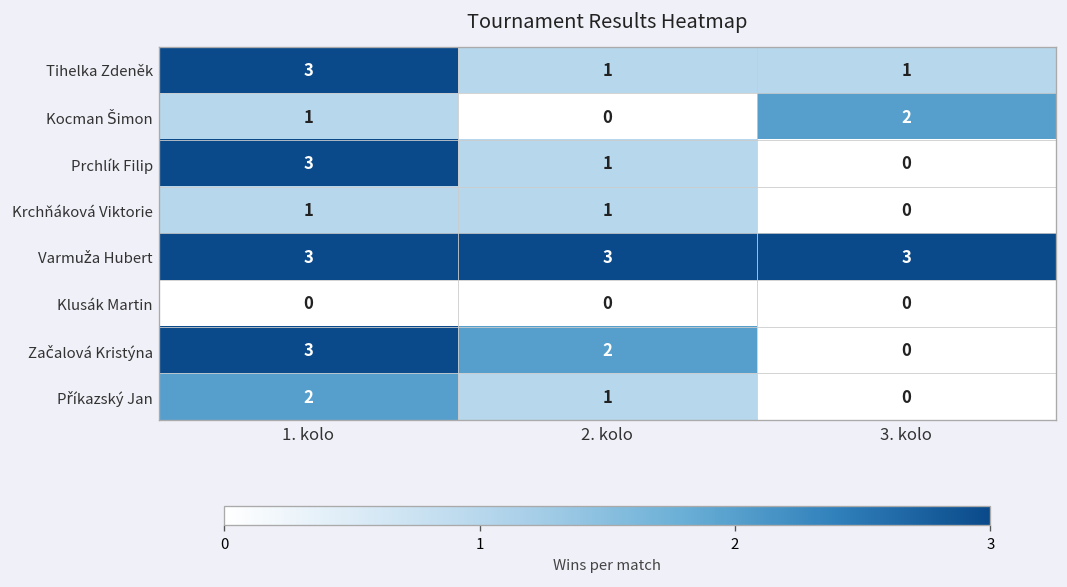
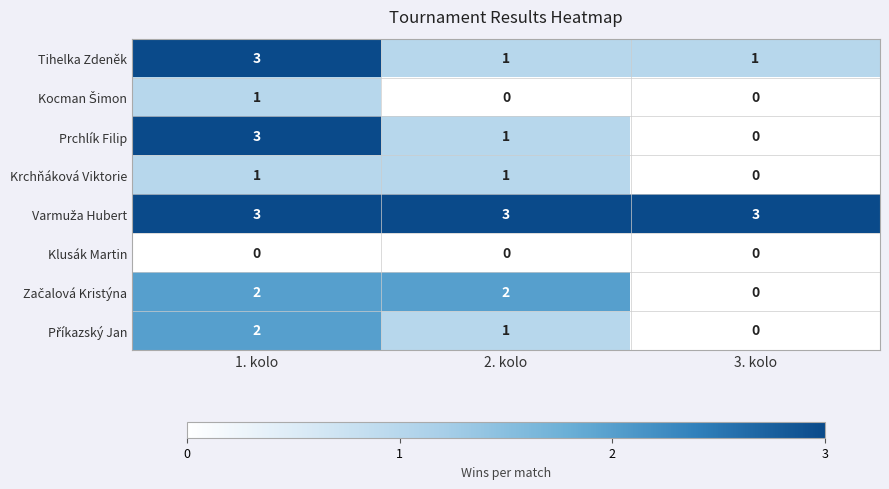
Kocman Šimon, 3. kolo: 2 -> 0
Začalová Kristýna, 1. kolo: 3 -> 2
